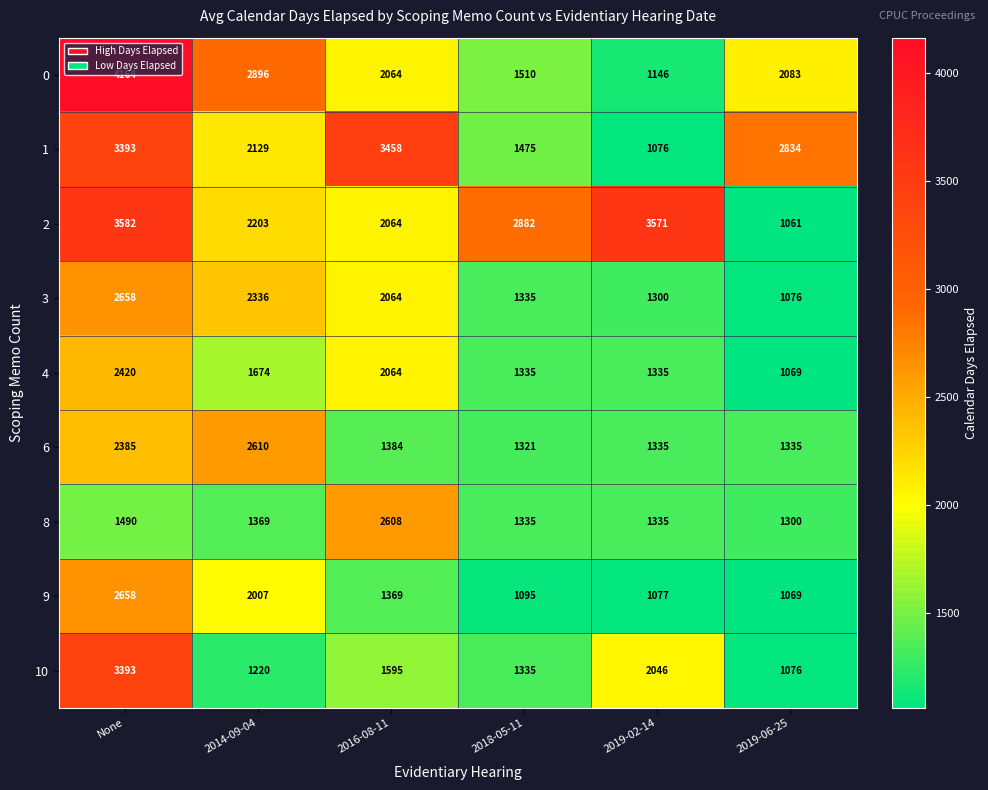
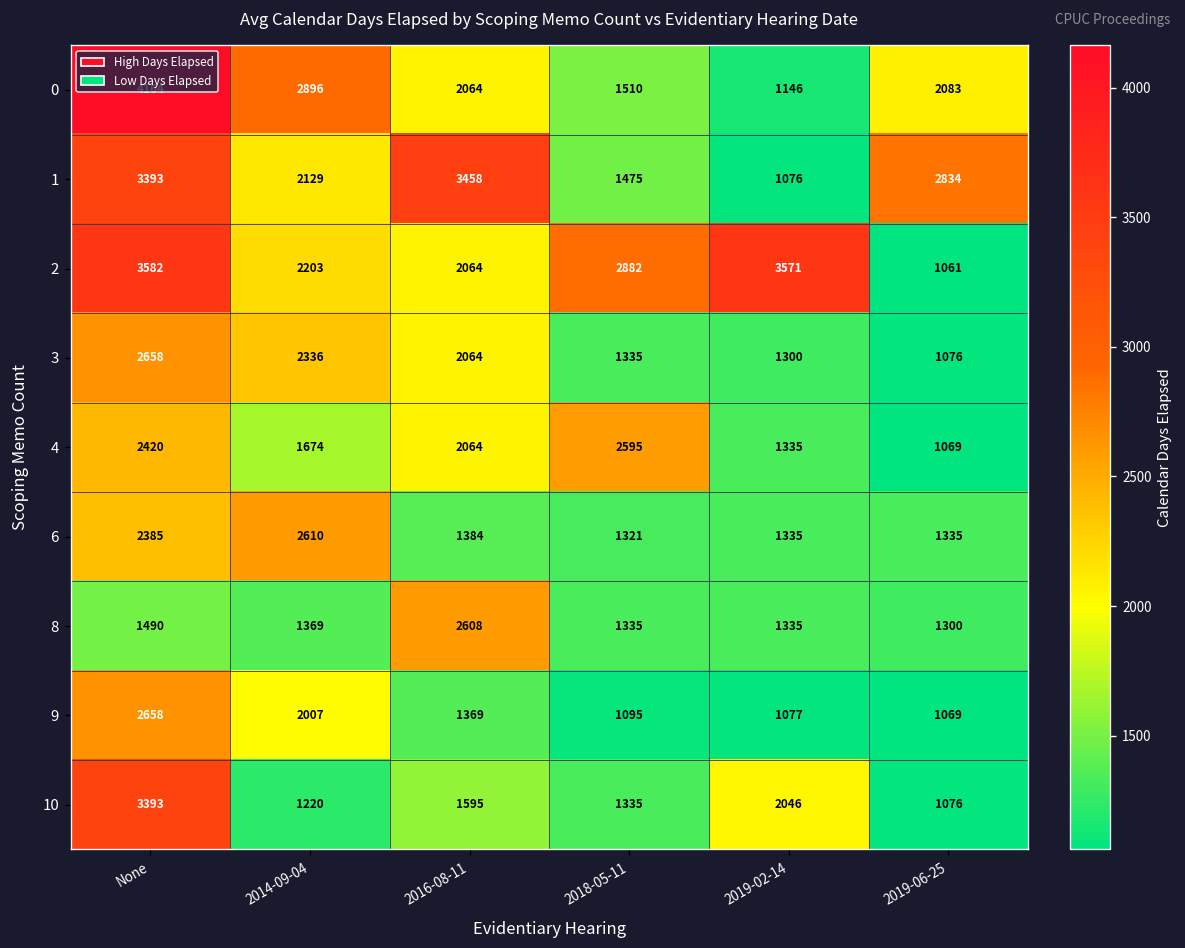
4, 2018-05-11: 1335 -> 2595
